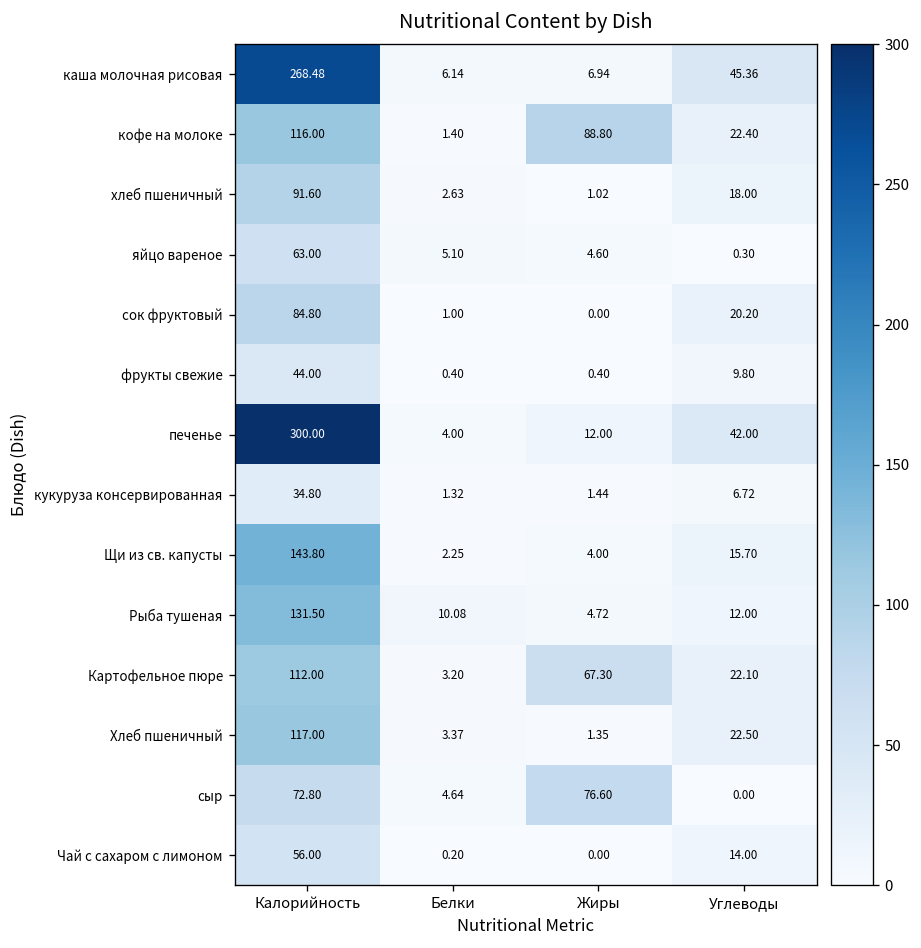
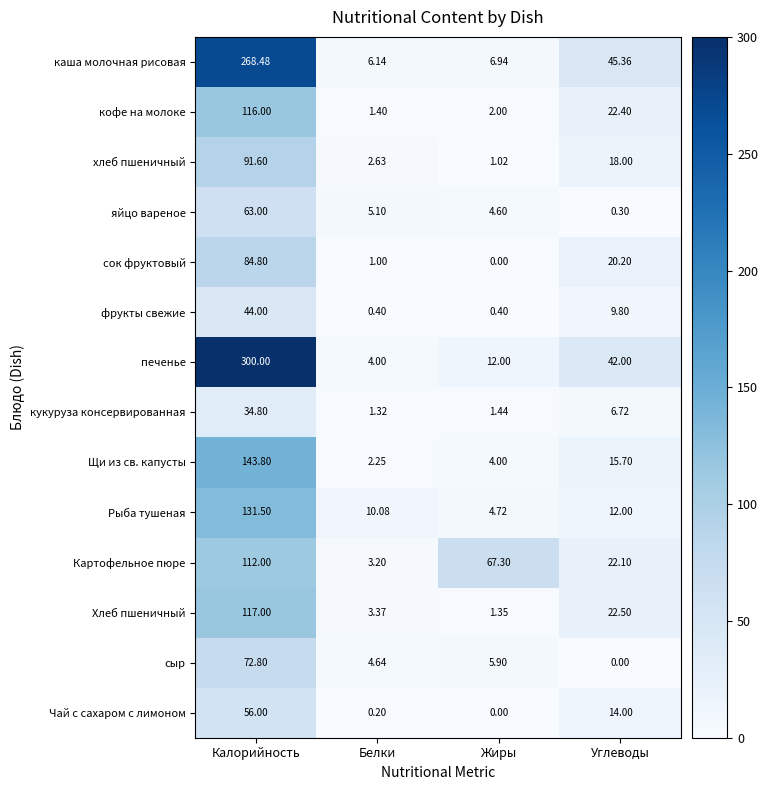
кофе на молоке, Жиры: 88.80 -> 2.00
сыр, Жиры: 76.60 -> 5.90
